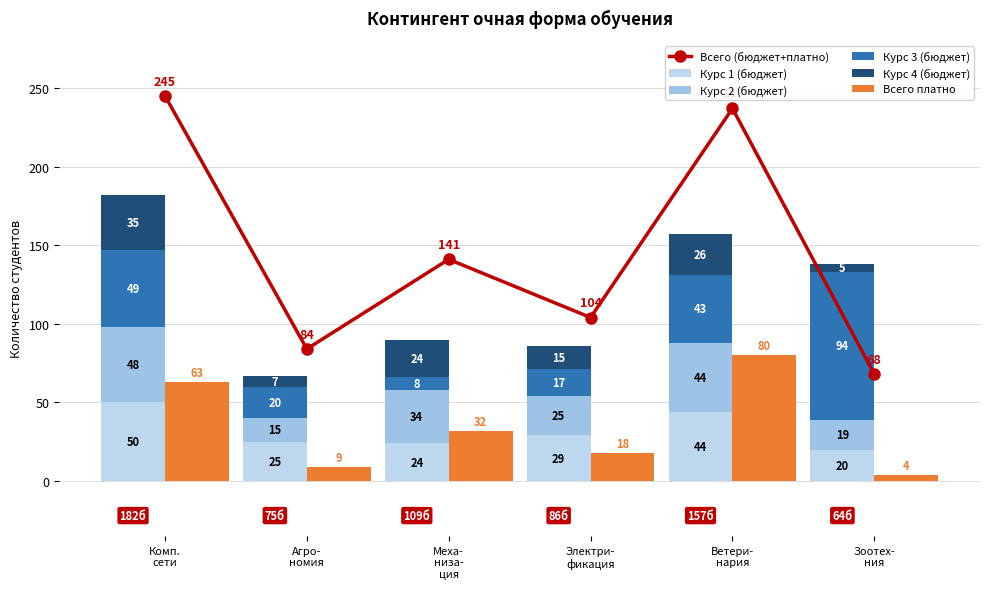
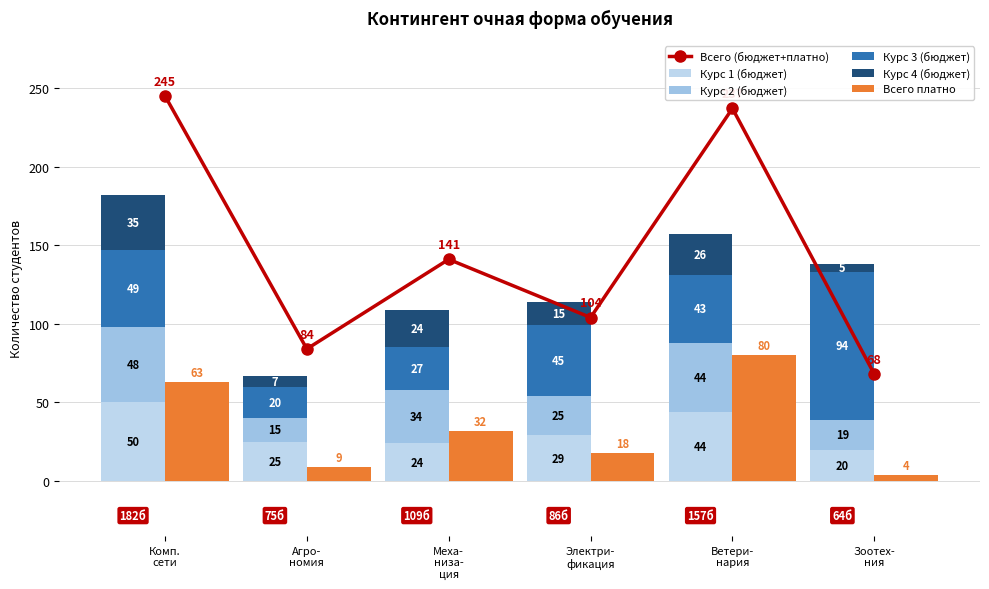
Курс 3 (бюджет), Меха- низа- ция: 8 -> 27
Курс 3 (бюджет), Электри- фикация: 17 -> 45
